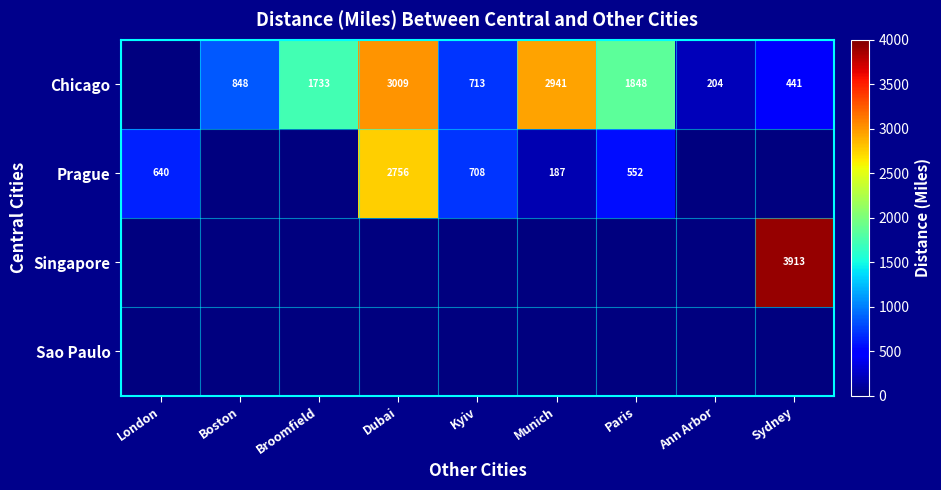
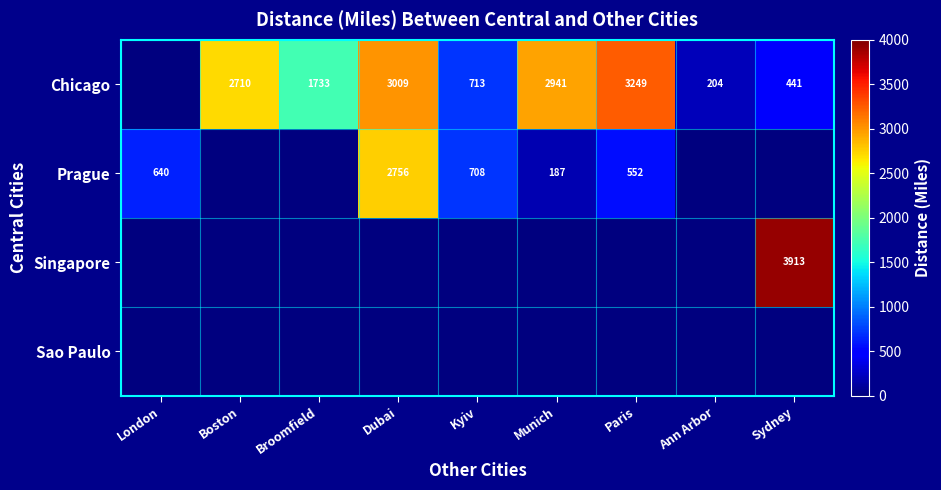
Chicago, Boston: 848 -> 2710
Chicago, Paris: 1848 -> 3249
